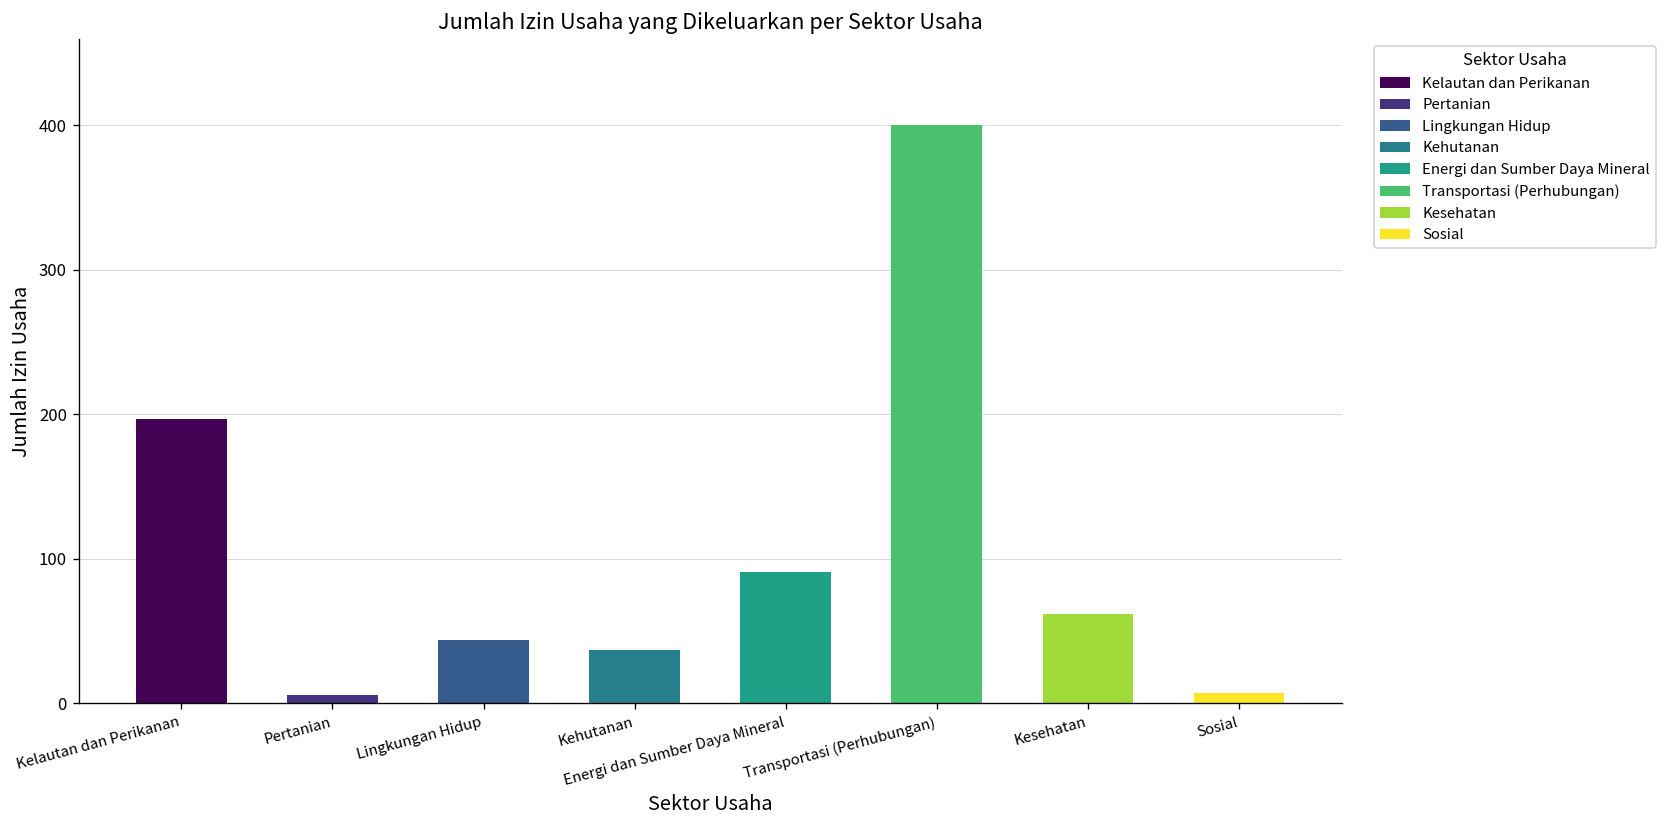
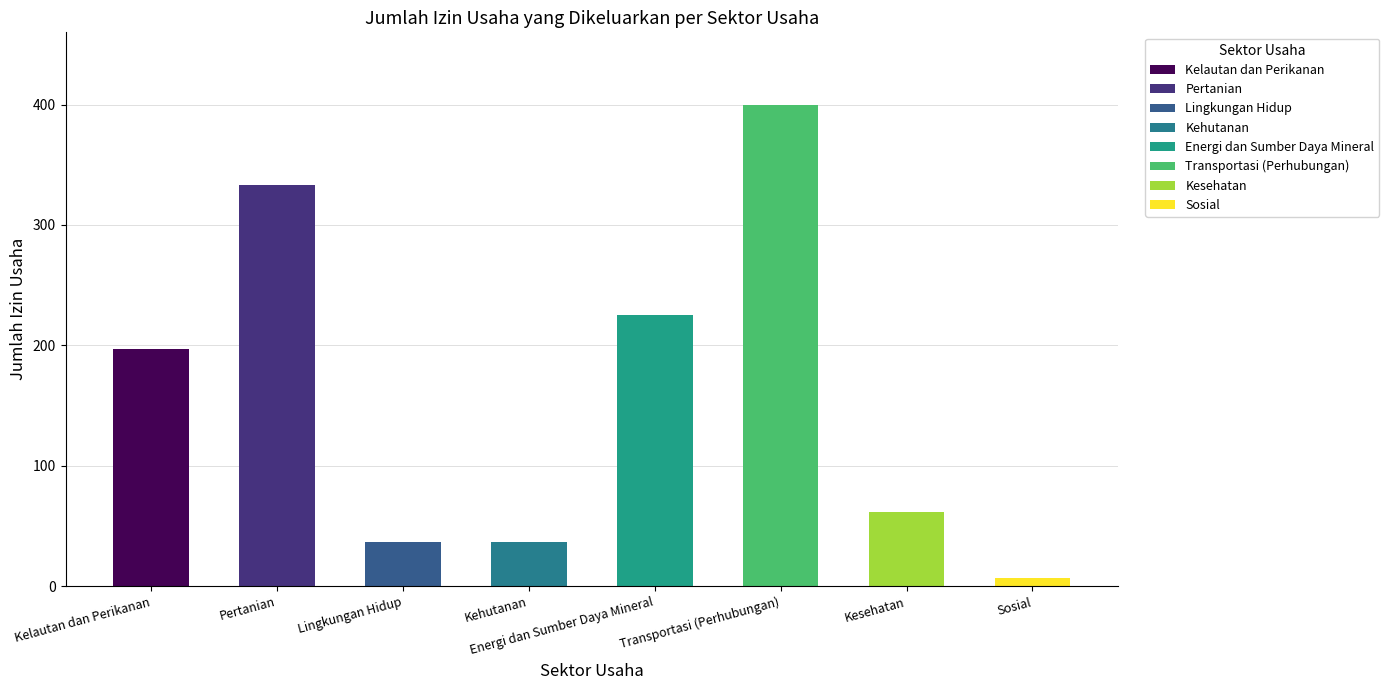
Pertanian: 6 -> 333
Lingkungan Hidup: 44 -> 37
Energi dan Sumber Daya Mineral: 91 -> 225
